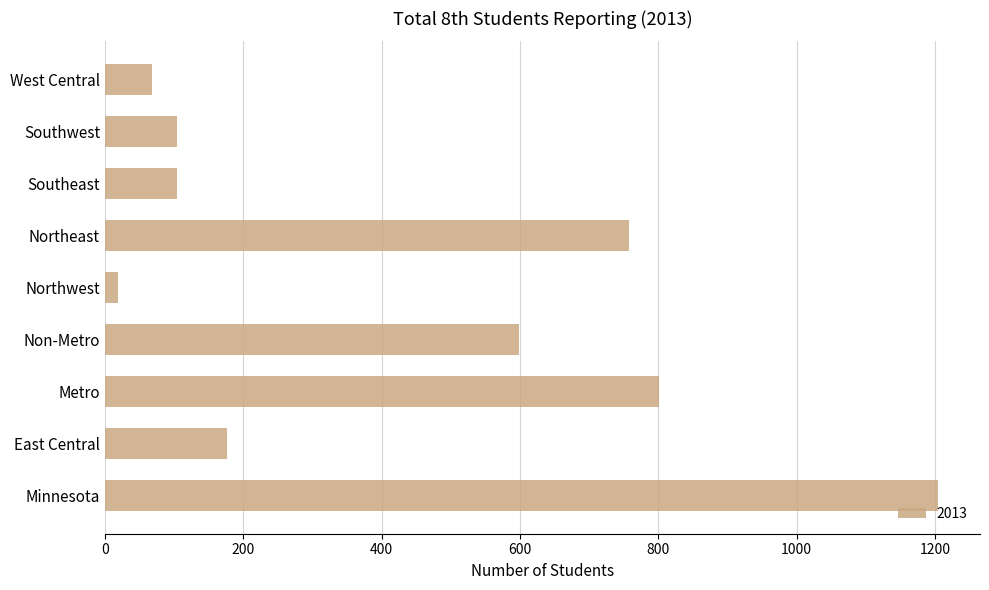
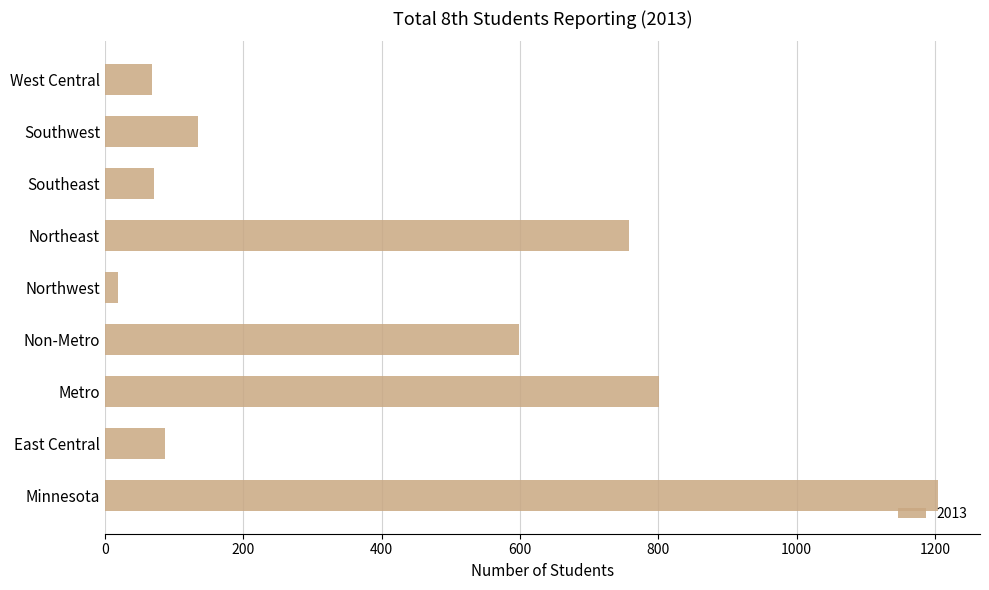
Southwest: 100 -> 130
Southeast: 100 -> 70
East Central: 180 -> 90
